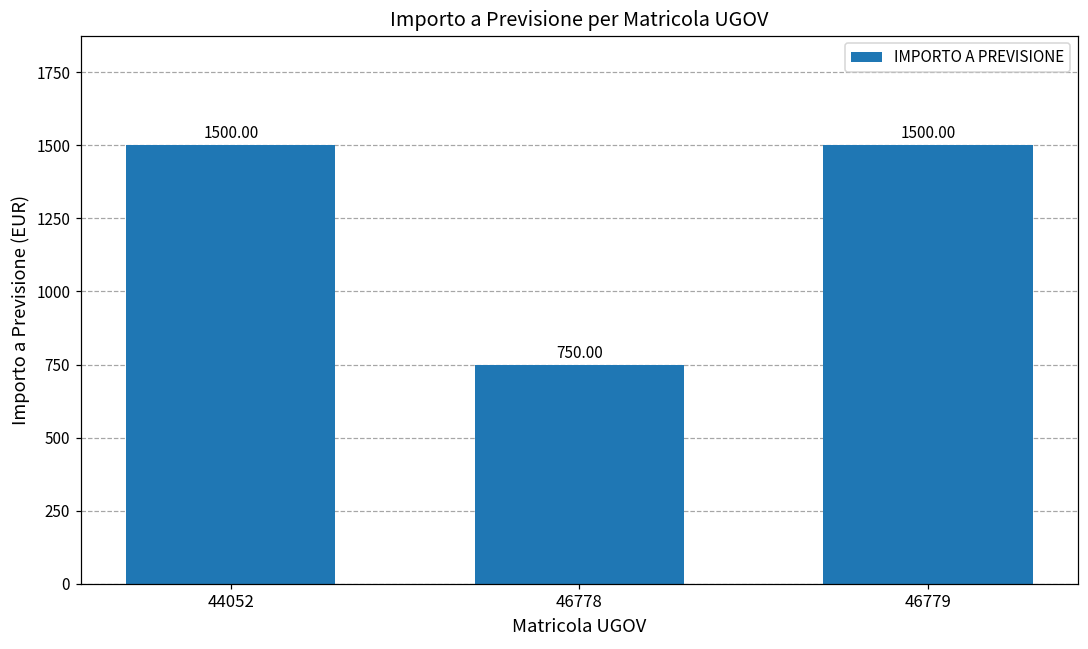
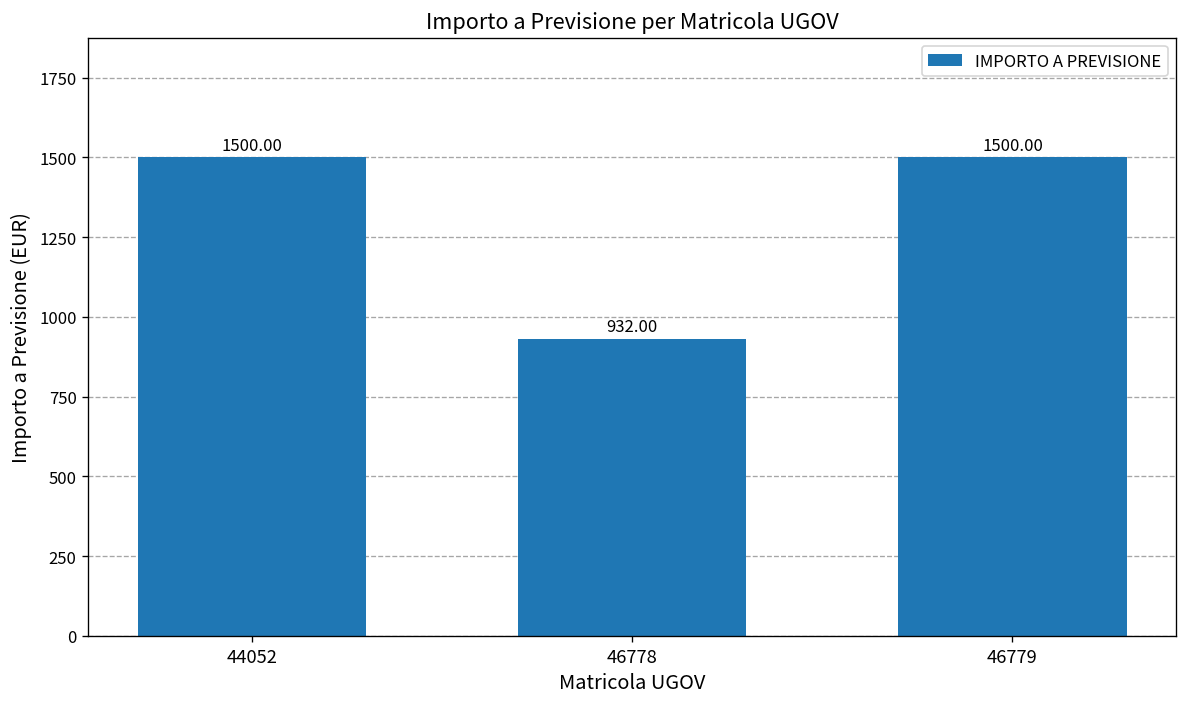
46778: 750.00 -> 932.00
